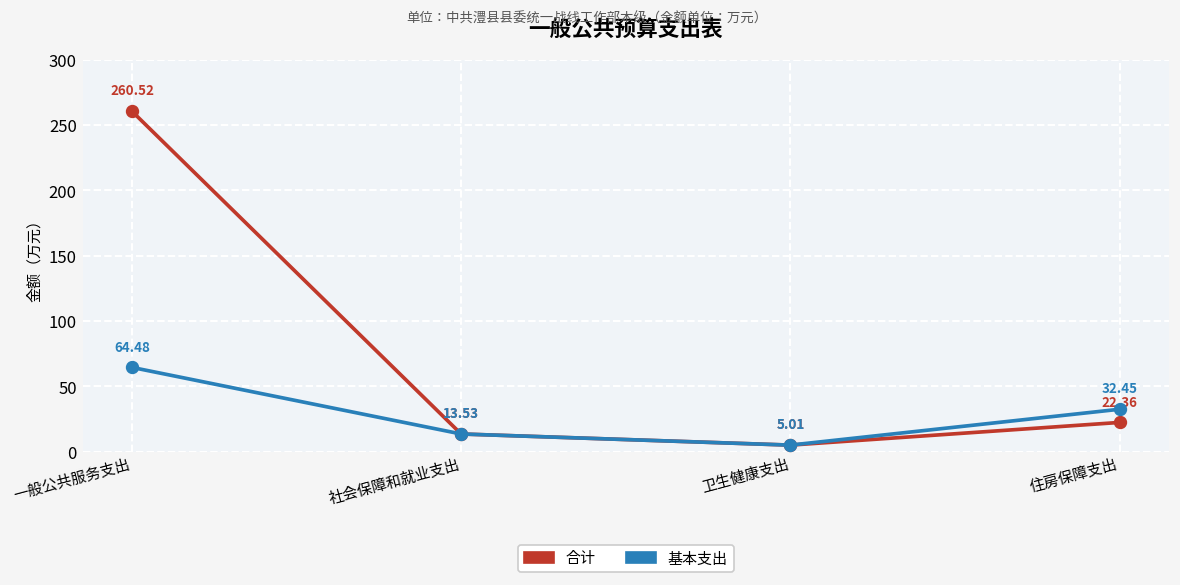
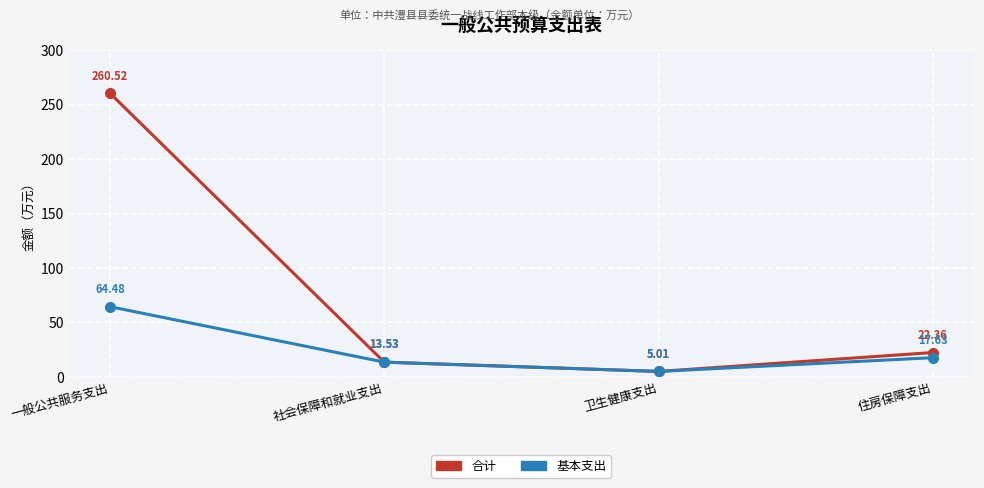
基本支出, 住房保障支出: 32.45 -> 17.63
